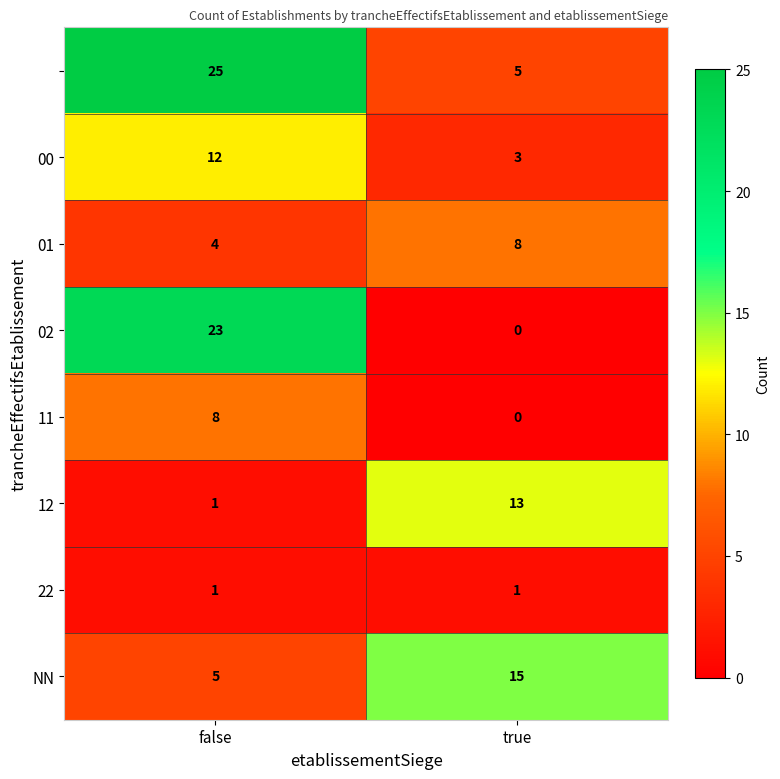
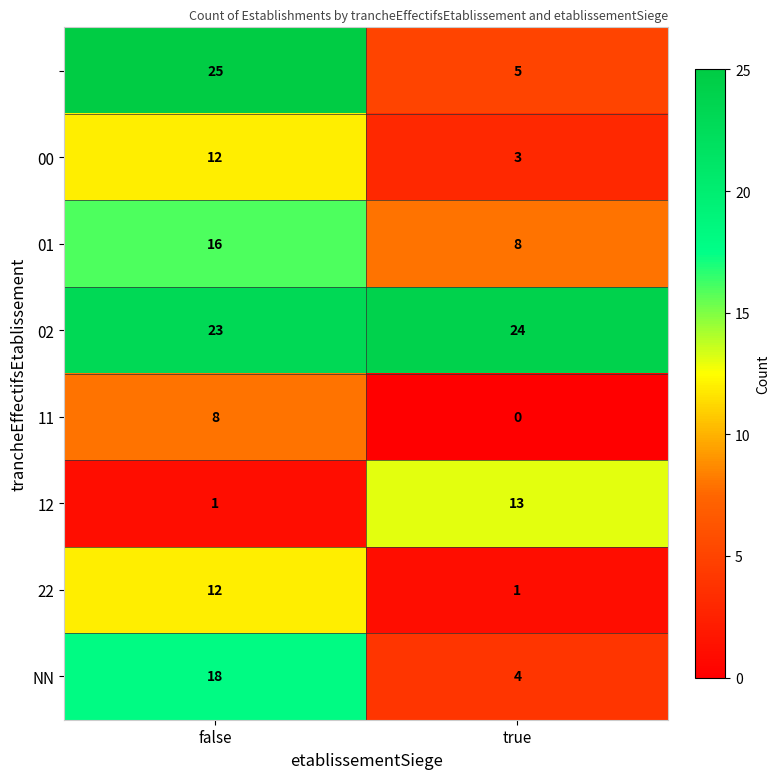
01, false: 4 -> 16
02, true: 0 -> 24
22, false: 1 -> 12
NN, false: 5 -> 18
NN, true: 15 -> 4
